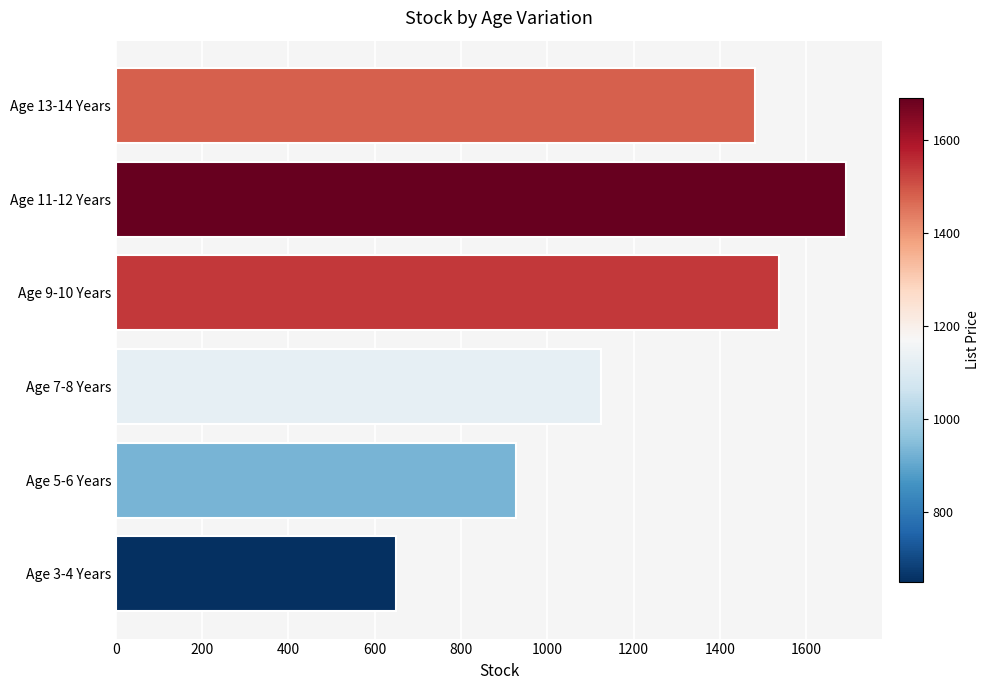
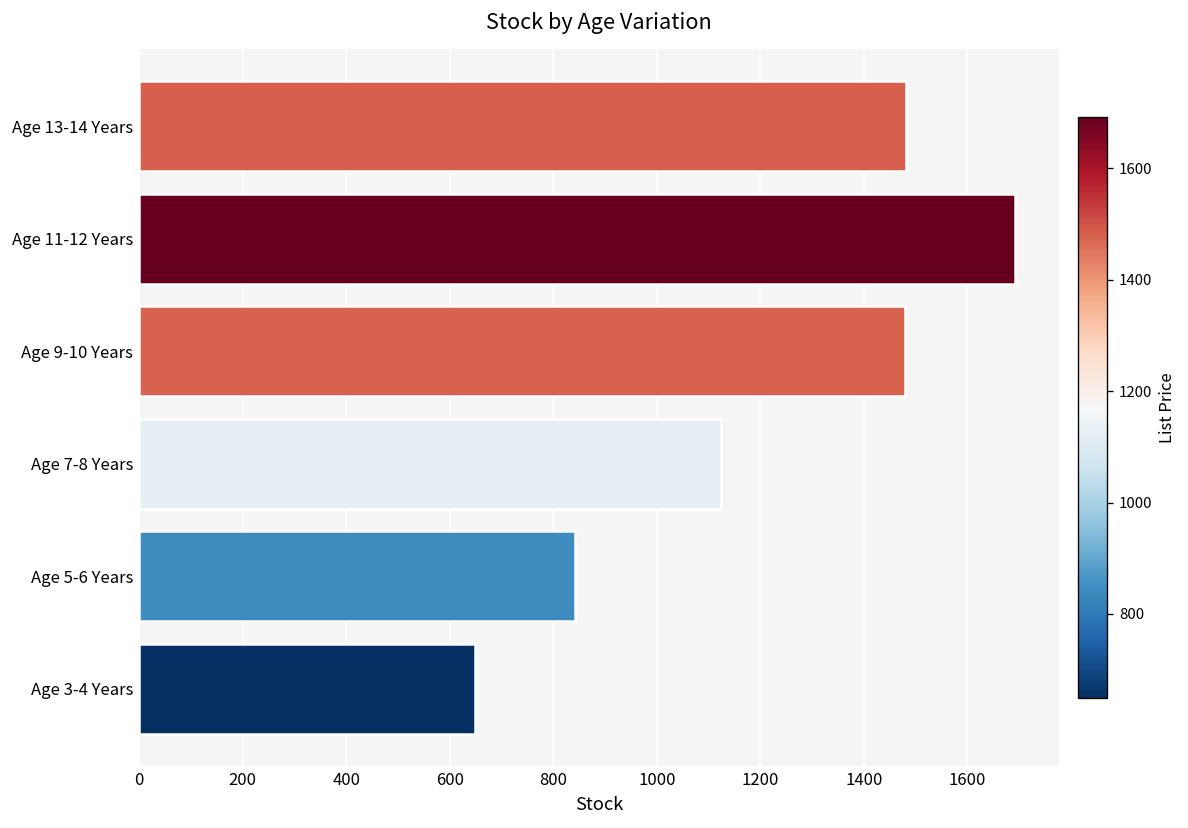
Age 9-10 Years: 1540 -> 1480
Age 5-6 Years: 930 -> 840
